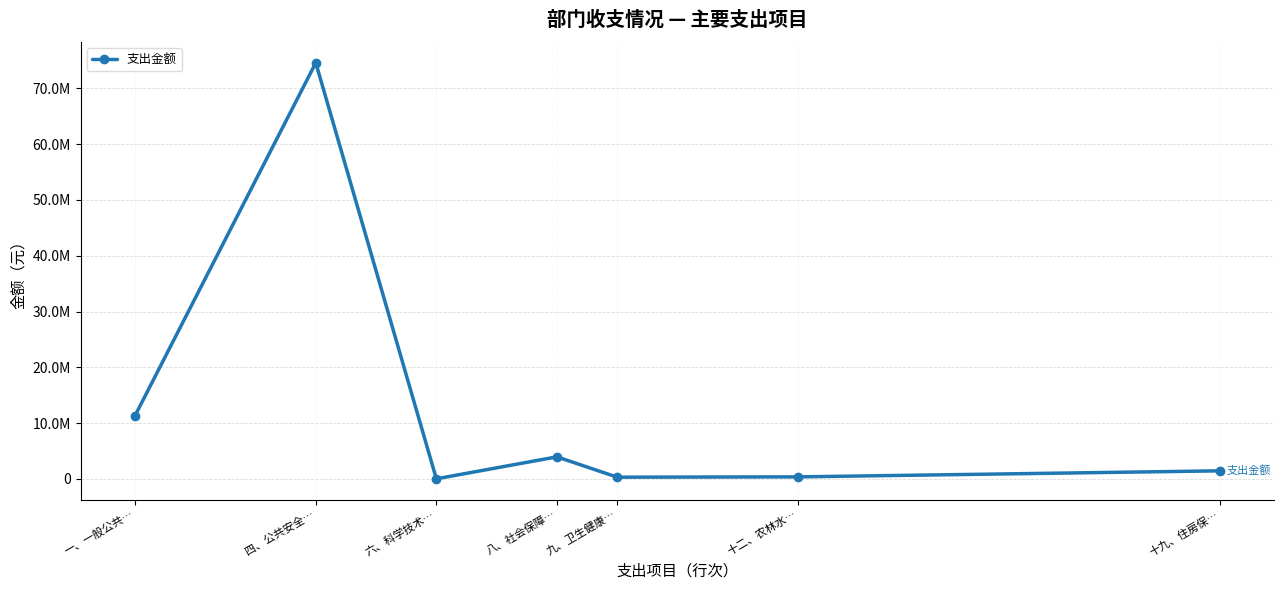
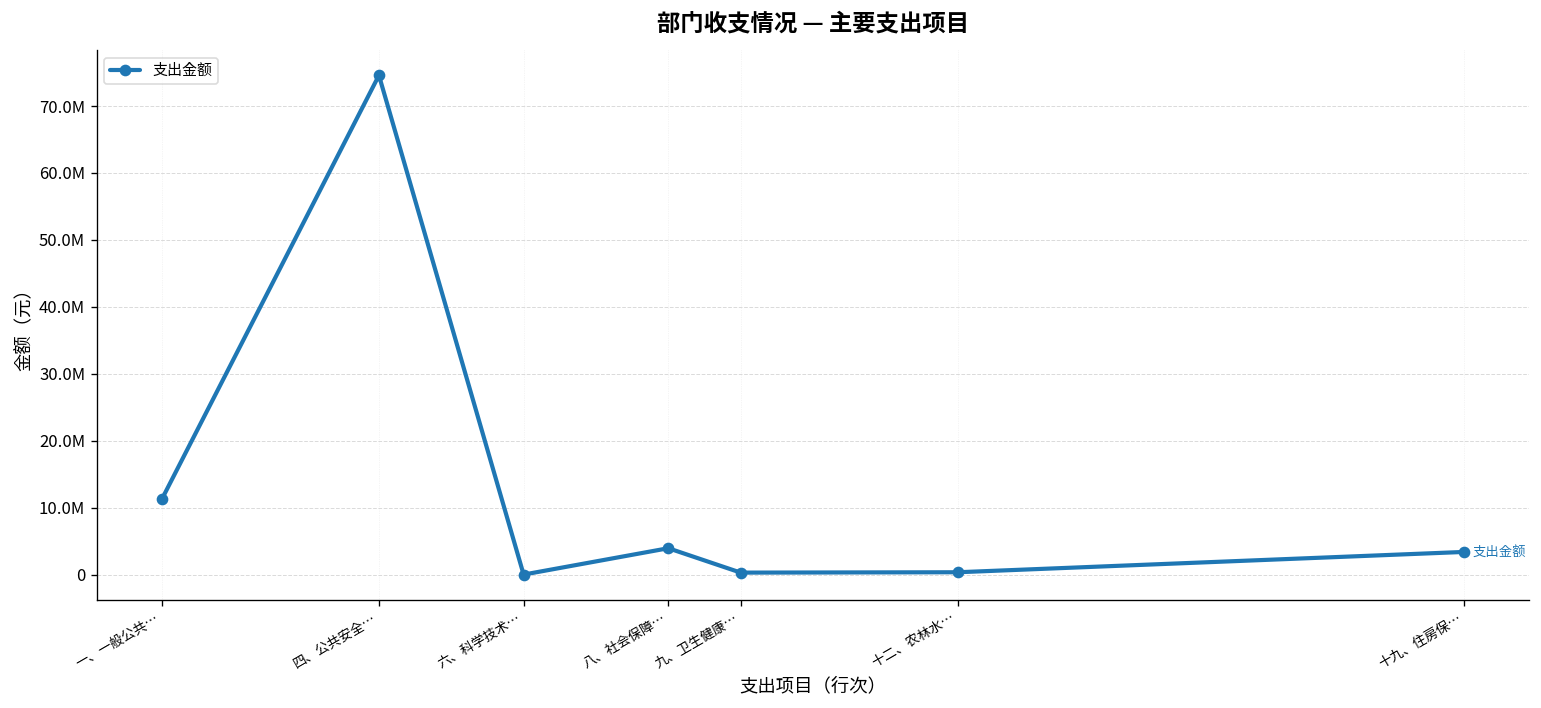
十九、住房保…: 1000000 -> 3000000
